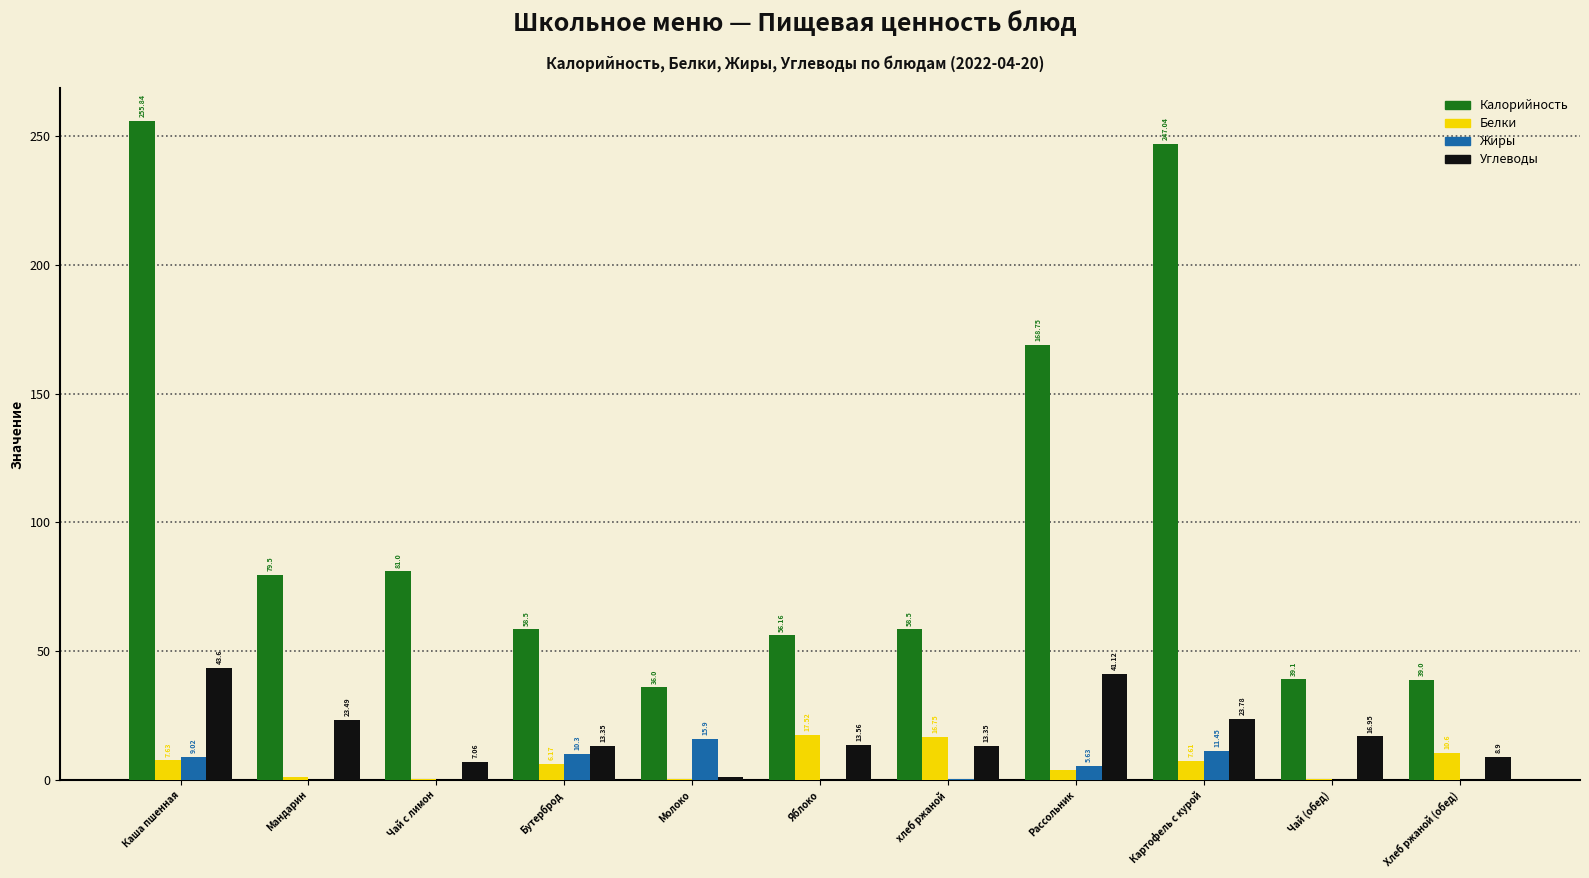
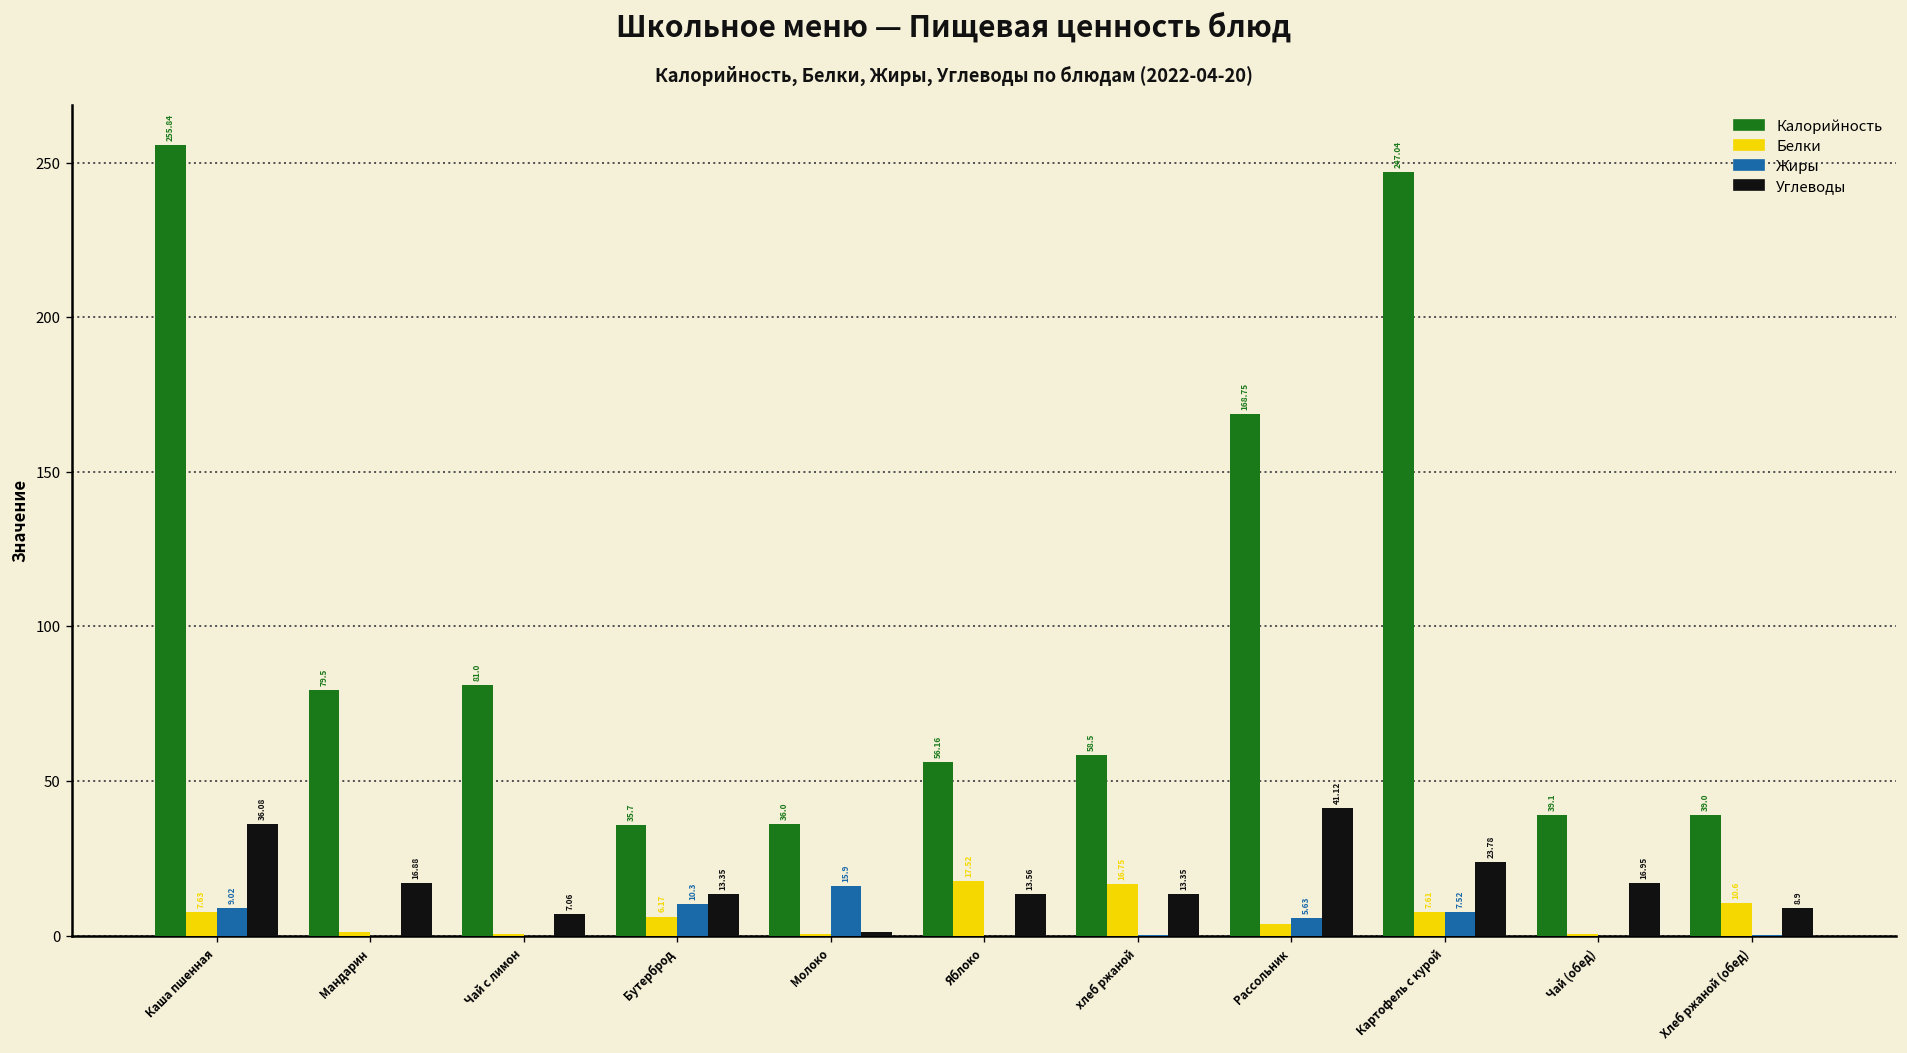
Углеводы, Каша пшенная: 43.6 -> 36.08
Углеводы, Мандарин: 23.49 -> 16.88
Калорийность, Бутерброд: 58.5 -> 35.7
Жиры, Картофель с курой: 11.45 -> 7.52
